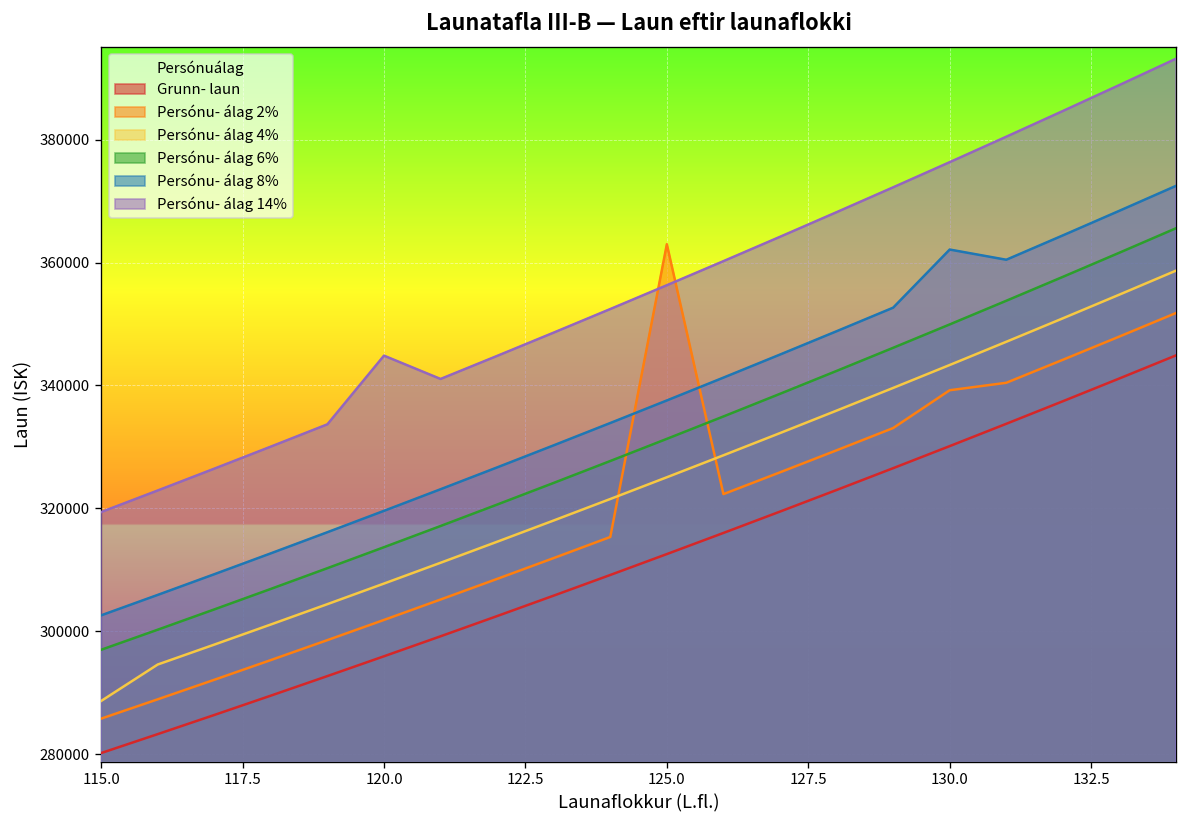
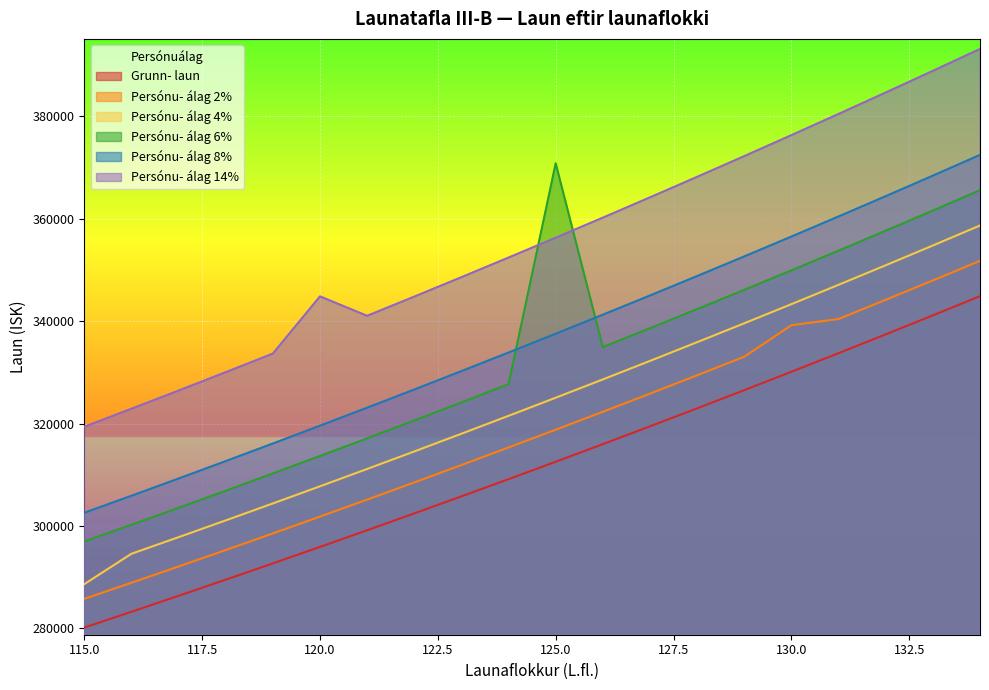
Persónu- álag 2%, 125.0: 363000 -> 319000
Persónu- álag 6%, 125.0: 331000 -> 371000
Persónu- álag 8%, 130.0: 362000 -> 357000
